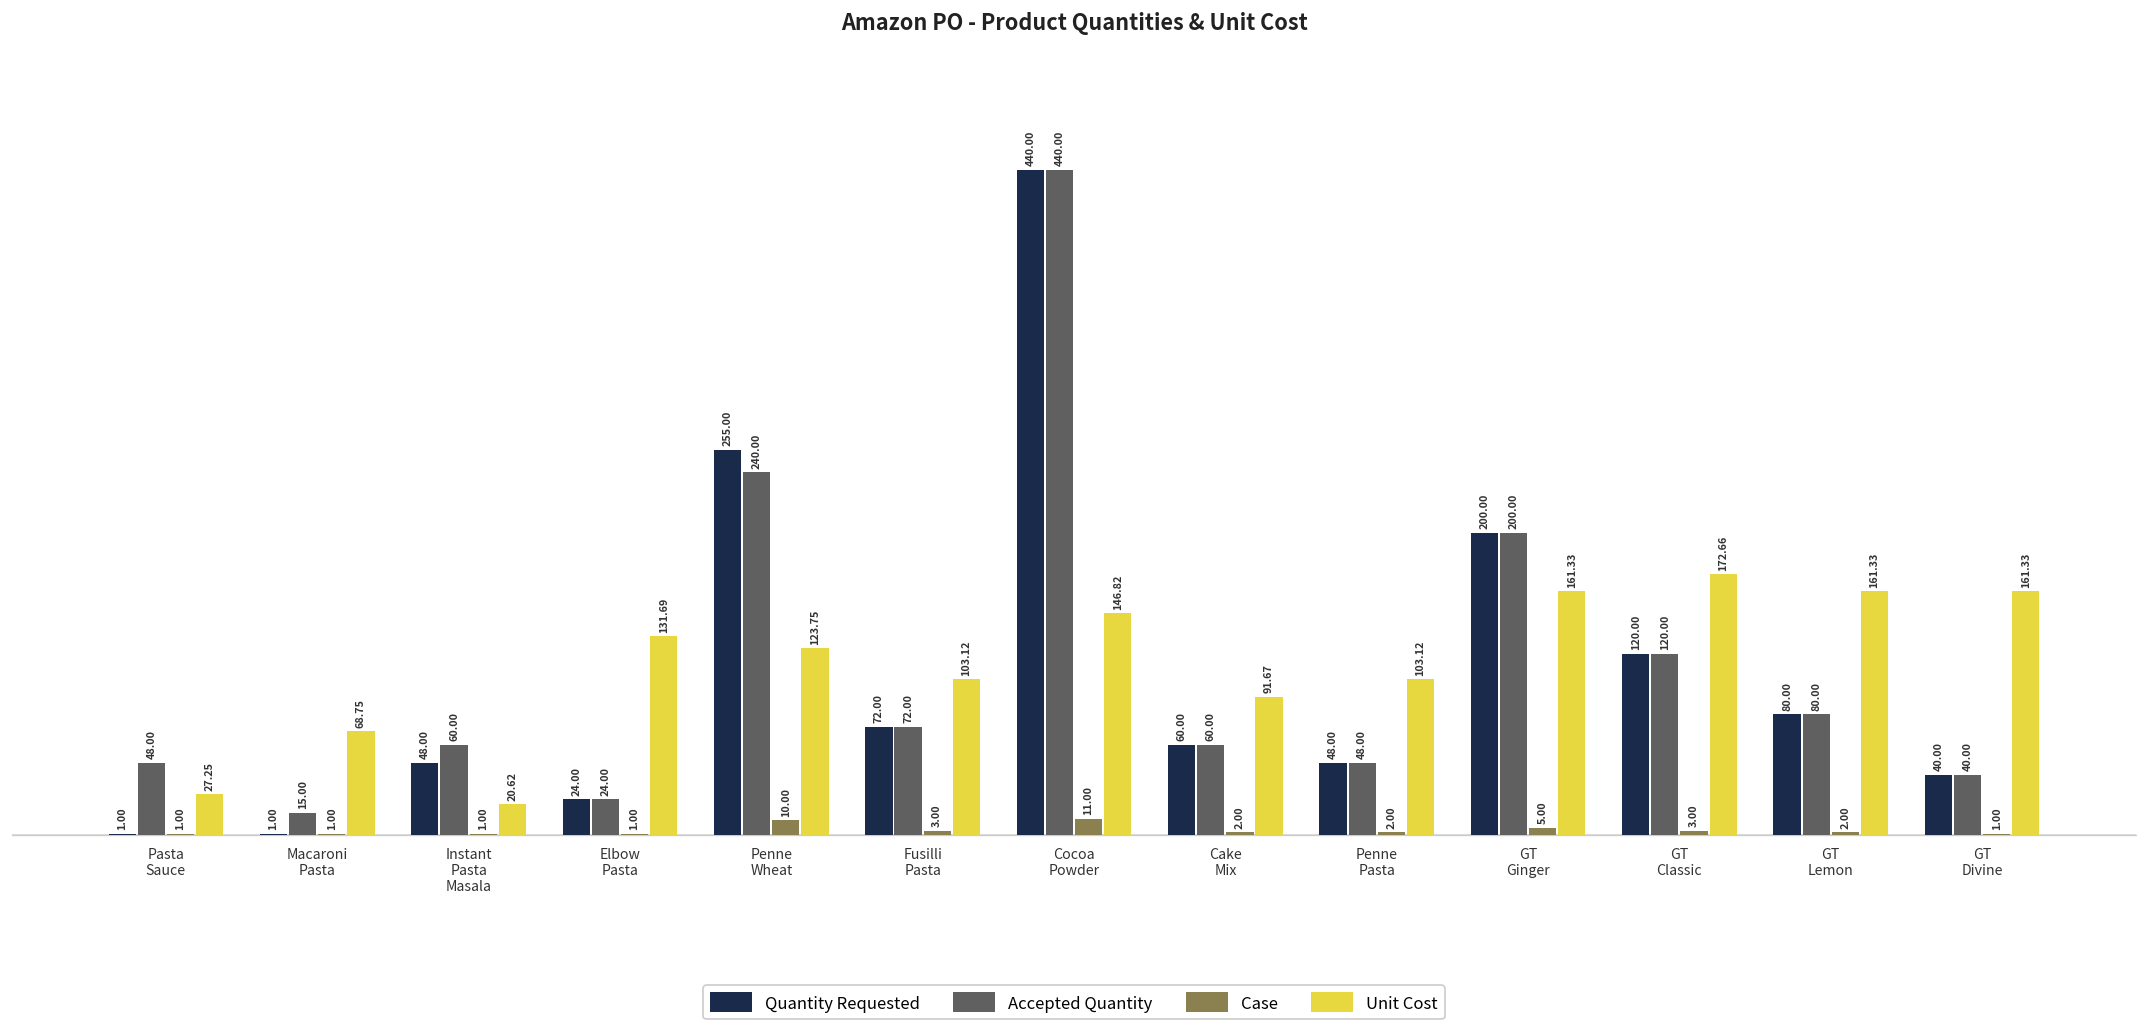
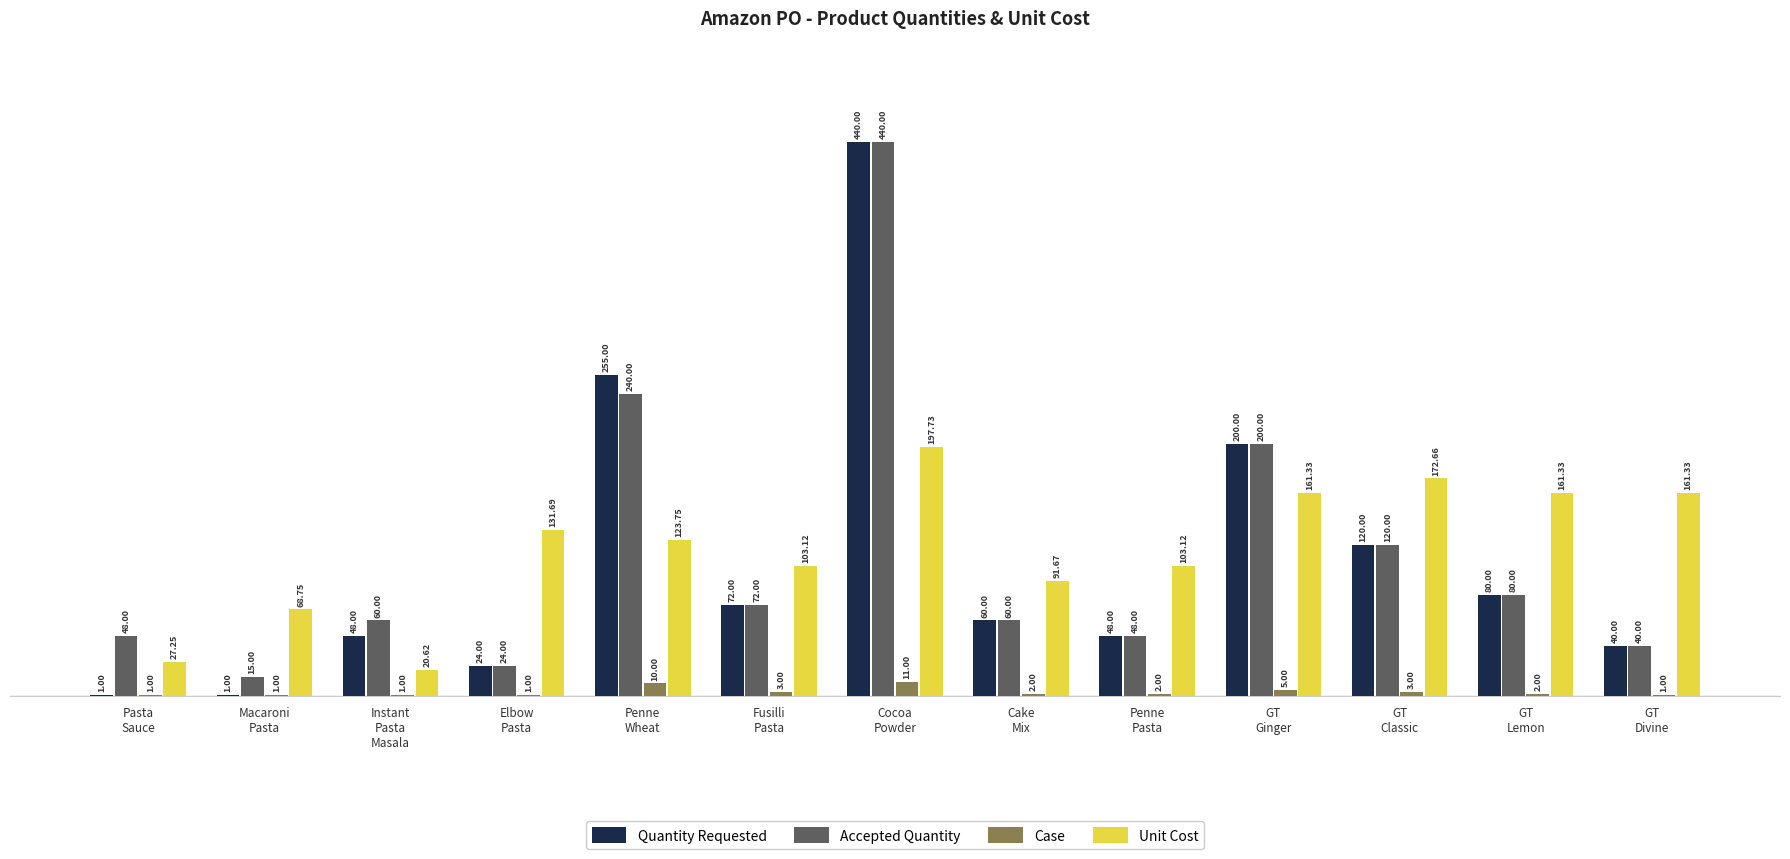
Unit Cost, Cocoa Powder: 146.82 -> 197.73
